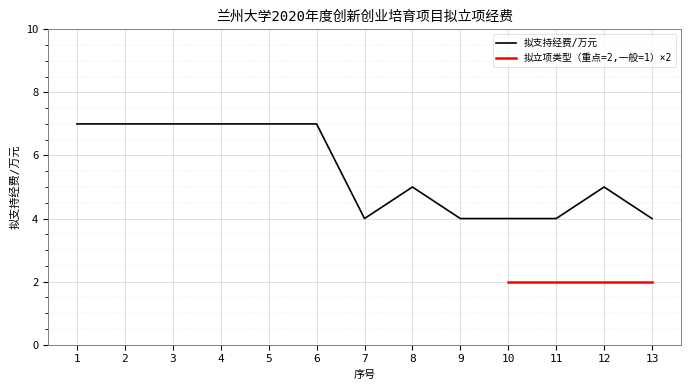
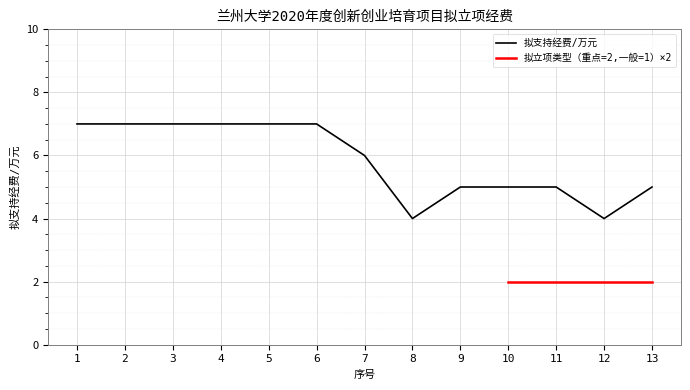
拟支持经费/万元, 7: 4 -> 6
拟支持经费/万元, 8: 5 -> 4
拟支持经费/万元, 9: 4 -> 5
拟支持经费/万元, 10: 4 -> 5
拟支持经费/万元, 11: 4 -> 5
拟支持经费/万元, 12: 5 -> 4
拟支持经费/万元, 13: 4 -> 5
